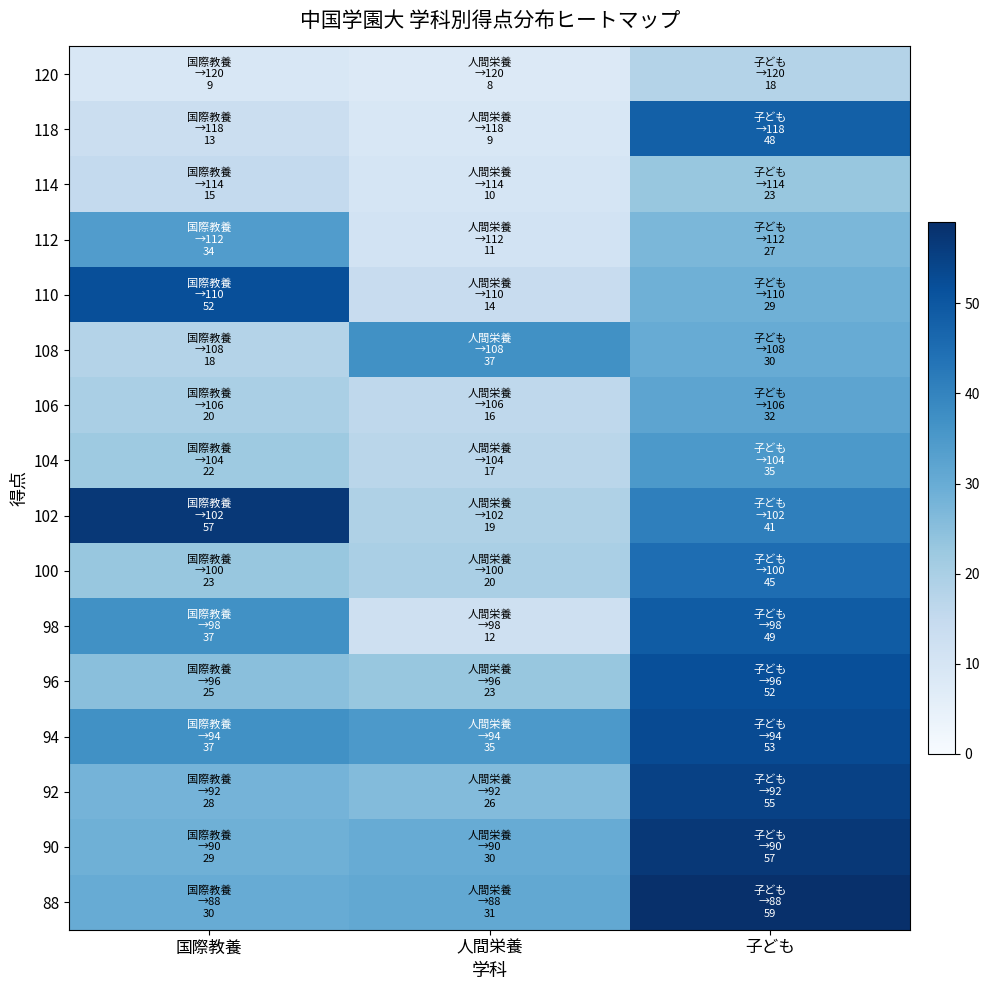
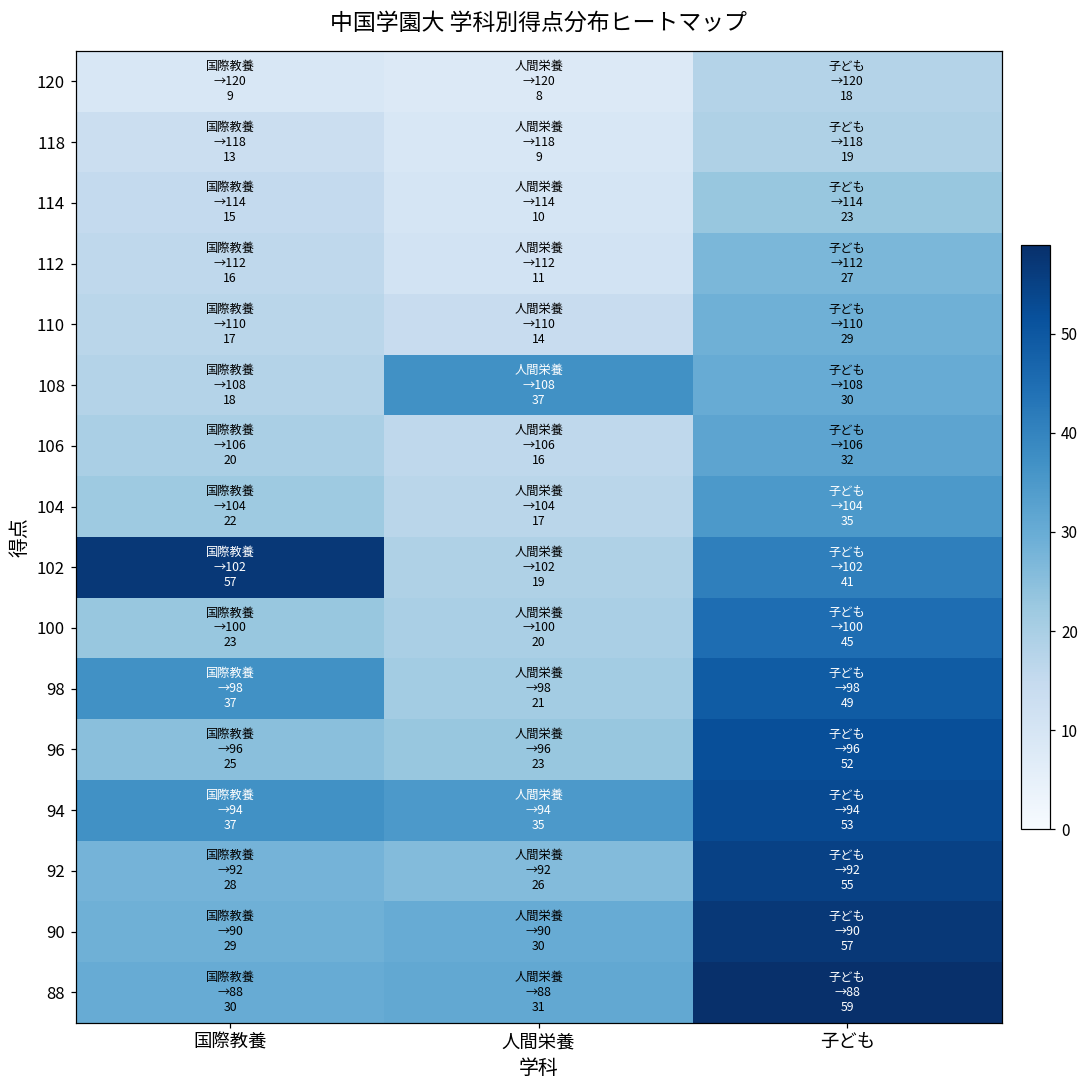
118, 子ども: 48 -> 19
112, 国際教養: 34 -> 16
110, 国際教養: 52 -> 17
98, 人間栄養: 12 -> 21
